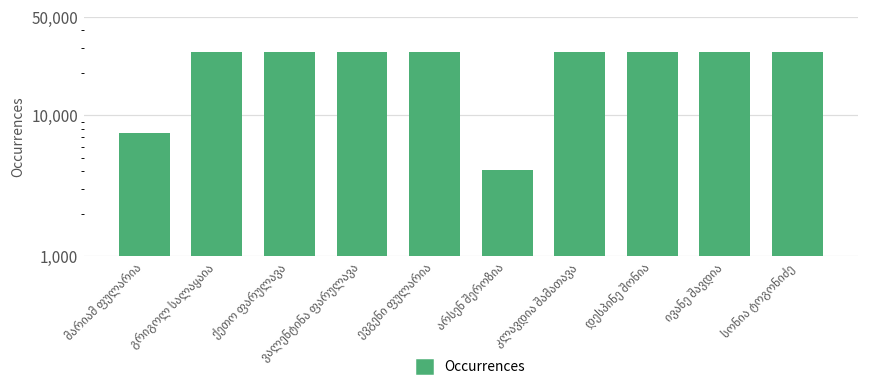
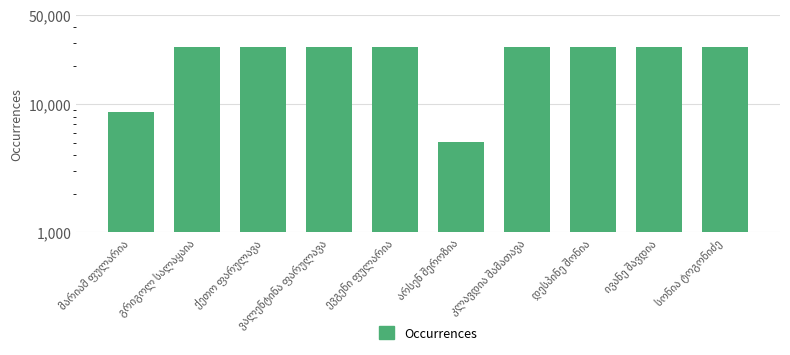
მარიამ ფულარია: 8,000 -> 9,000
არსენ შეროზია: 4,100 -> 5,100
